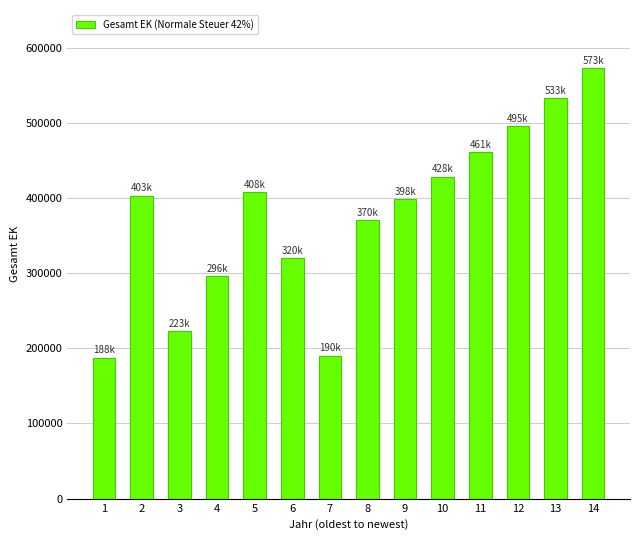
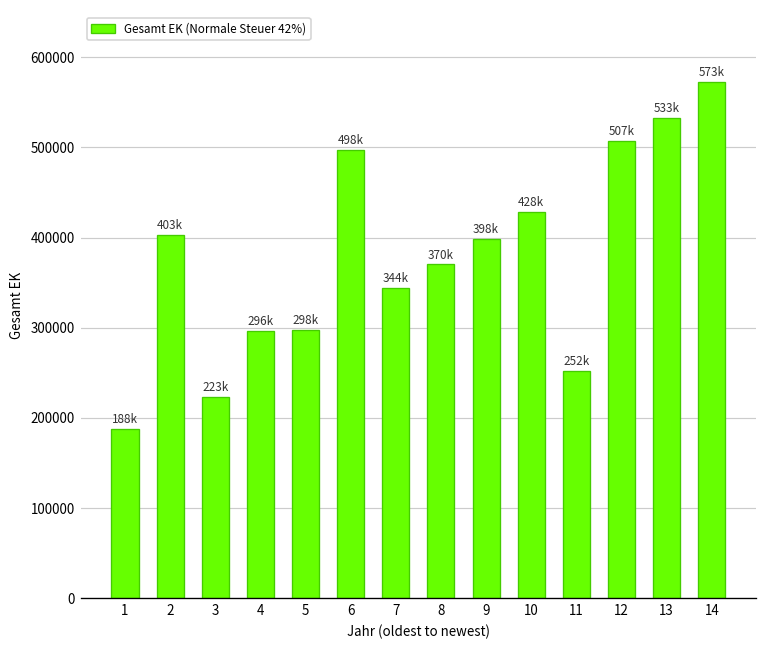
5: 408k -> 298k
6: 320k -> 498k
7: 190k -> 344k
11: 461k -> 252k
12: 495k -> 507k
